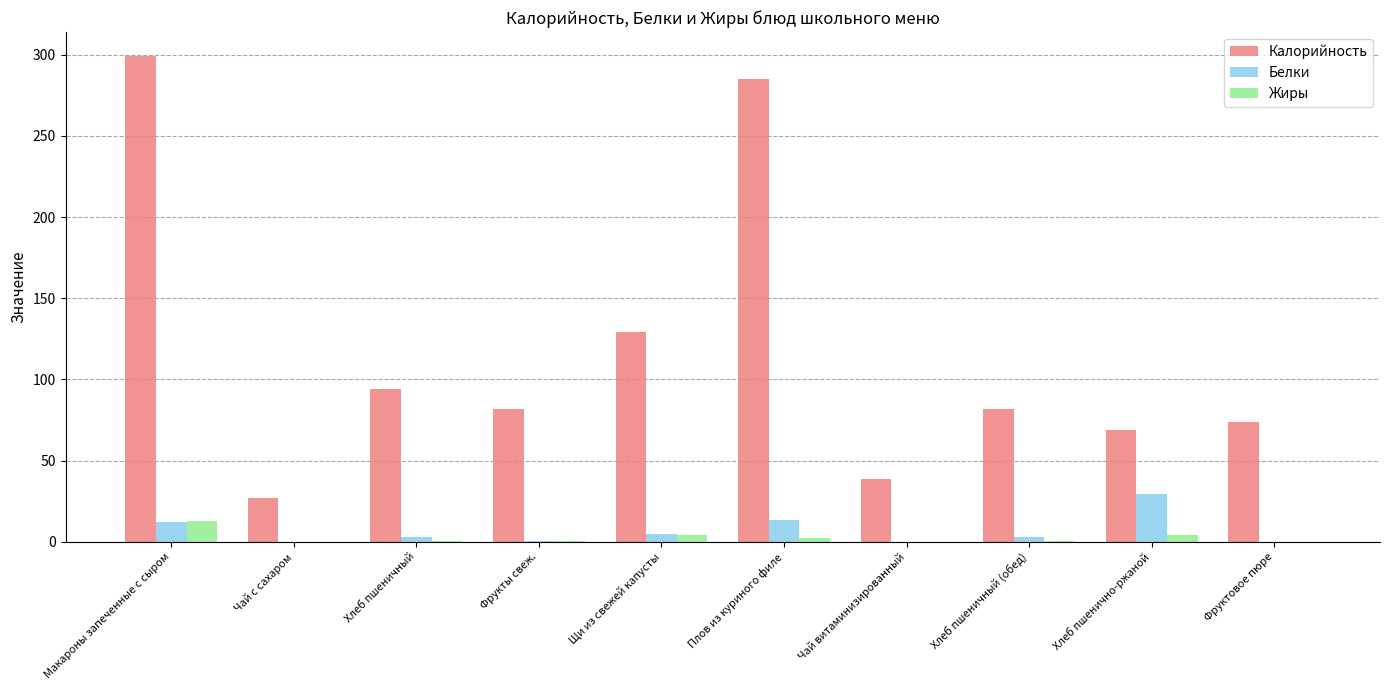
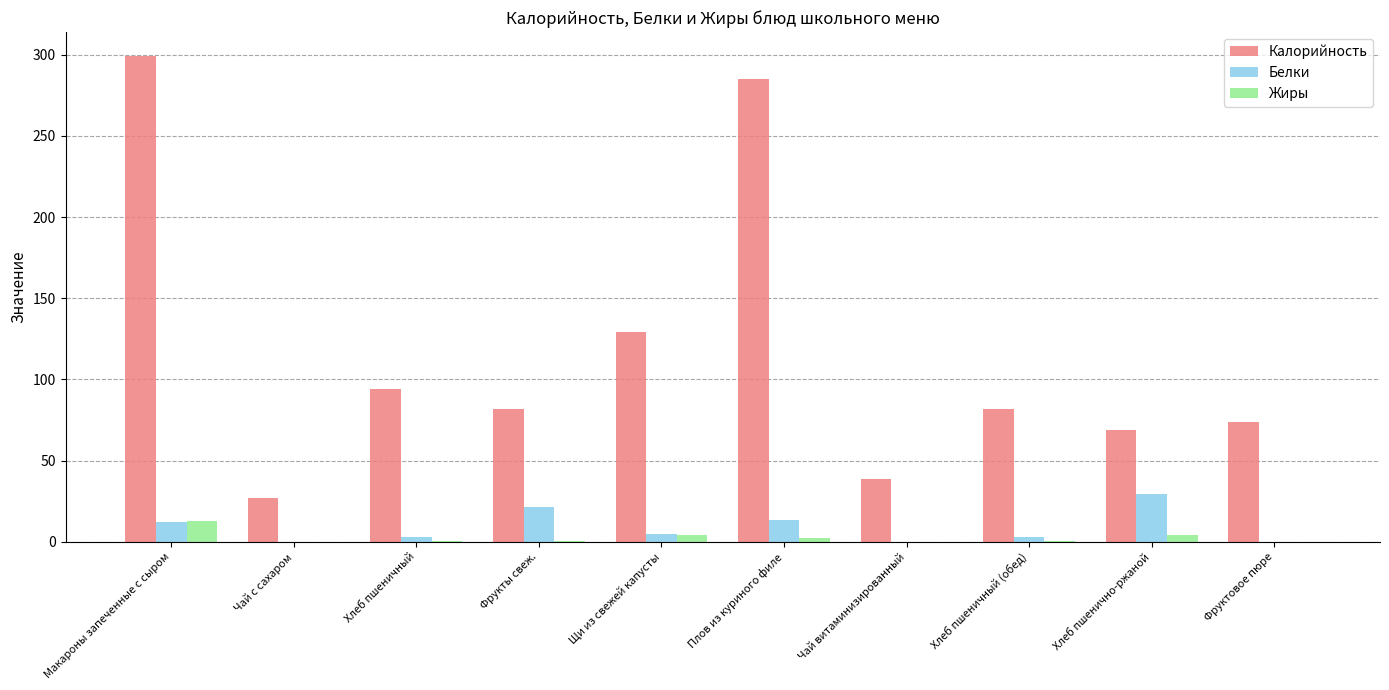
Белки, Фрукты свеж.: 0 -> 21
